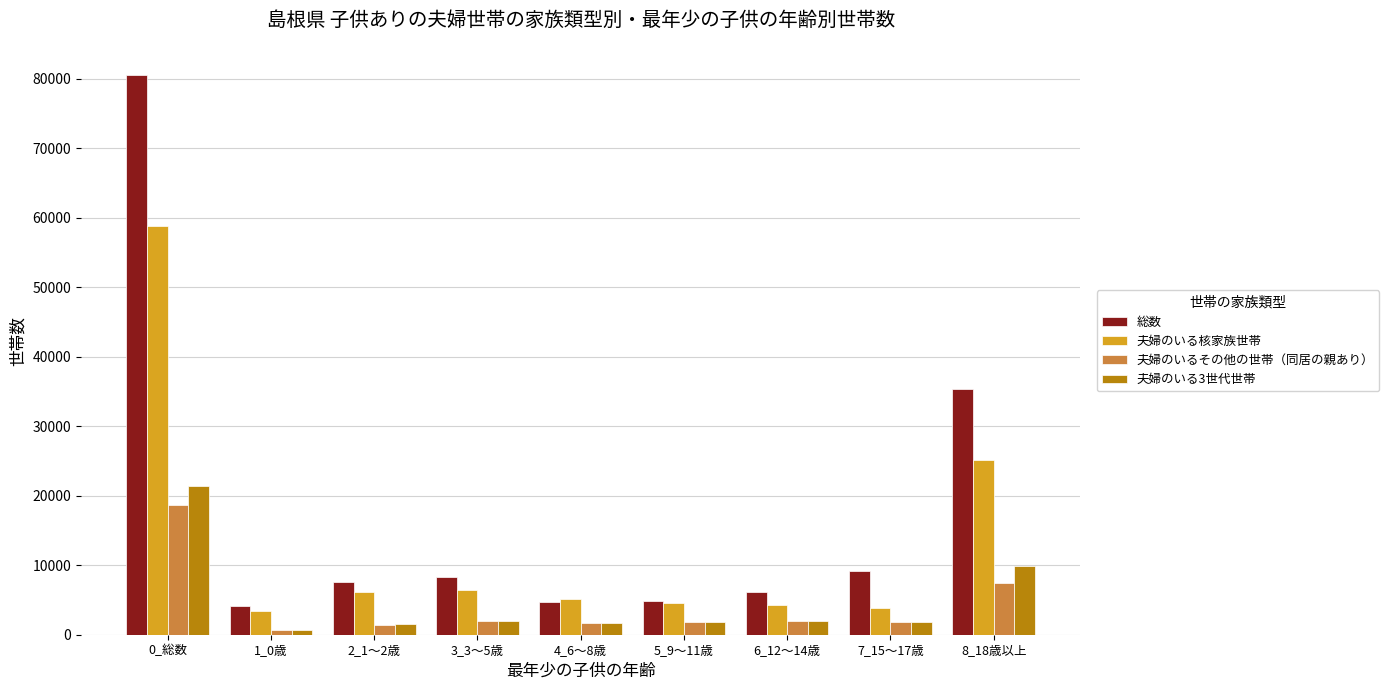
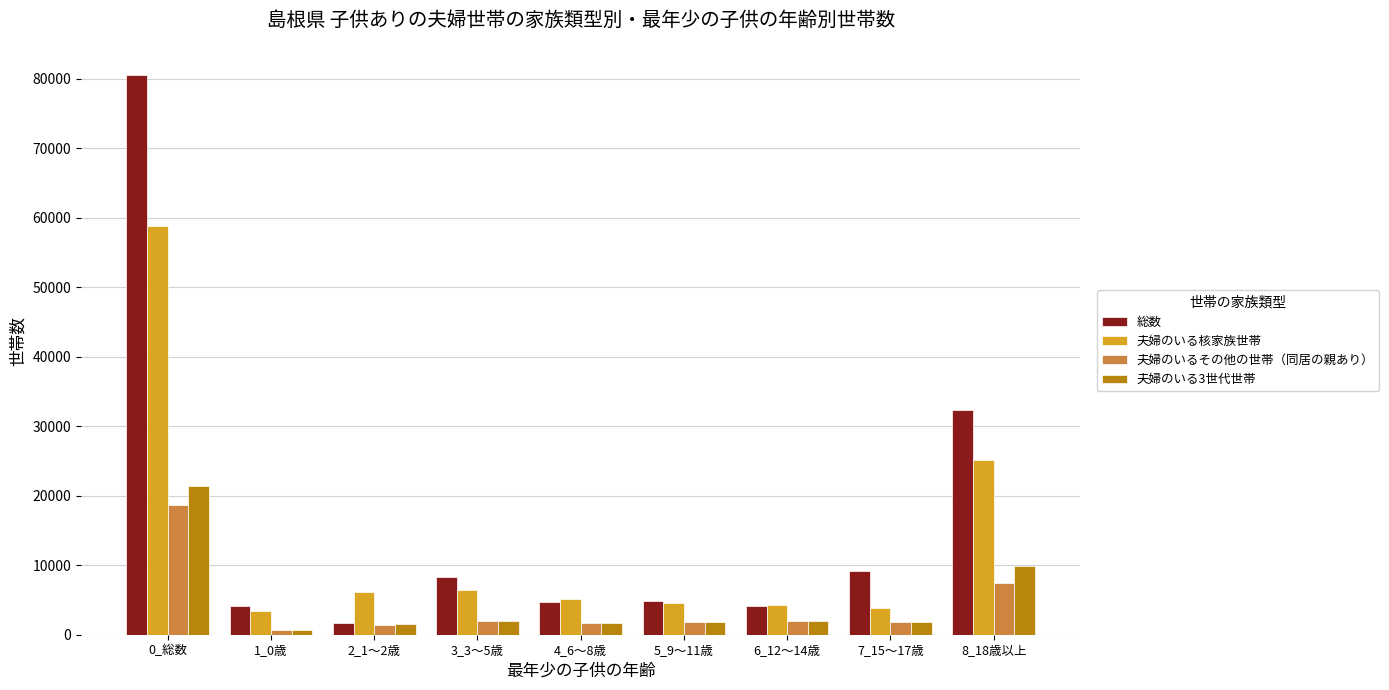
総数, 2_1～2歳: 8000 -> 2000
総数, 6_12～14歳: 6000 -> 4000
総数, 8_18歳以上: 35000 -> 32000
